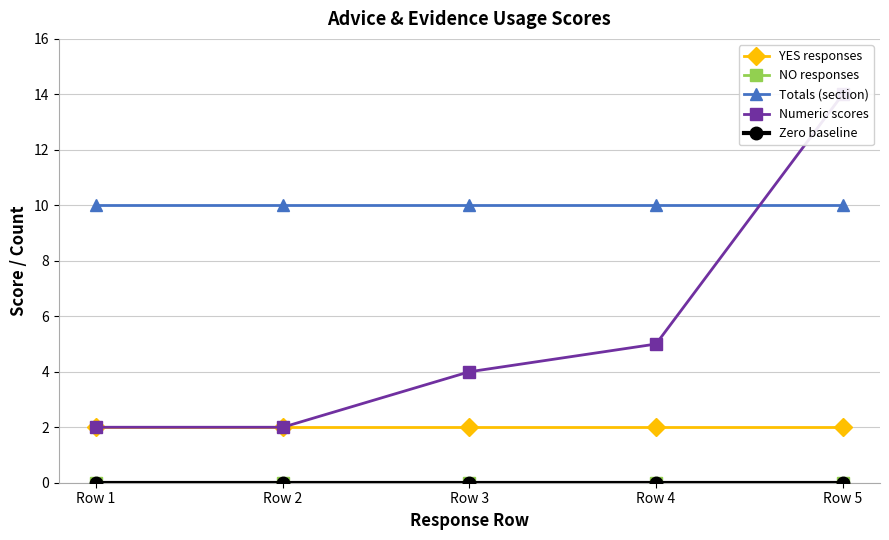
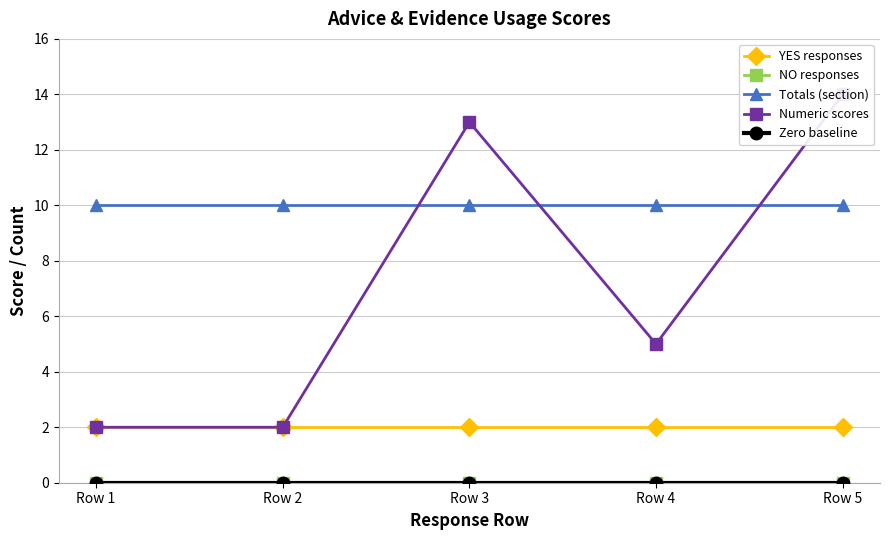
Numeric scores, Row 3: 4 -> 13
